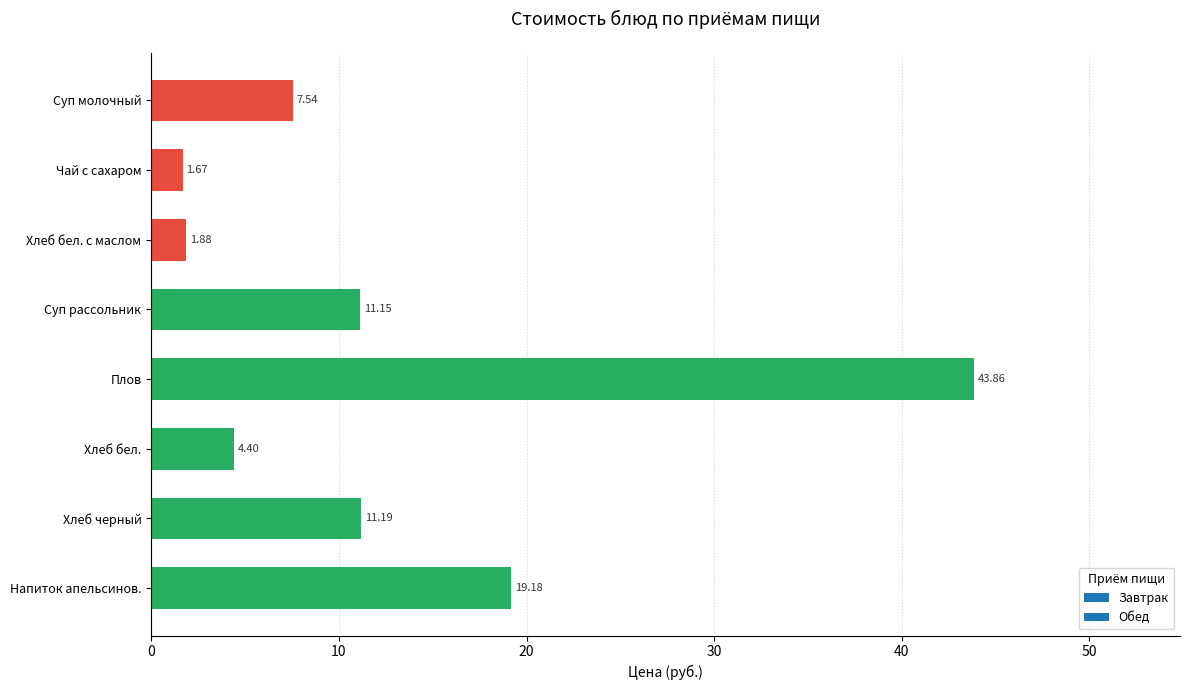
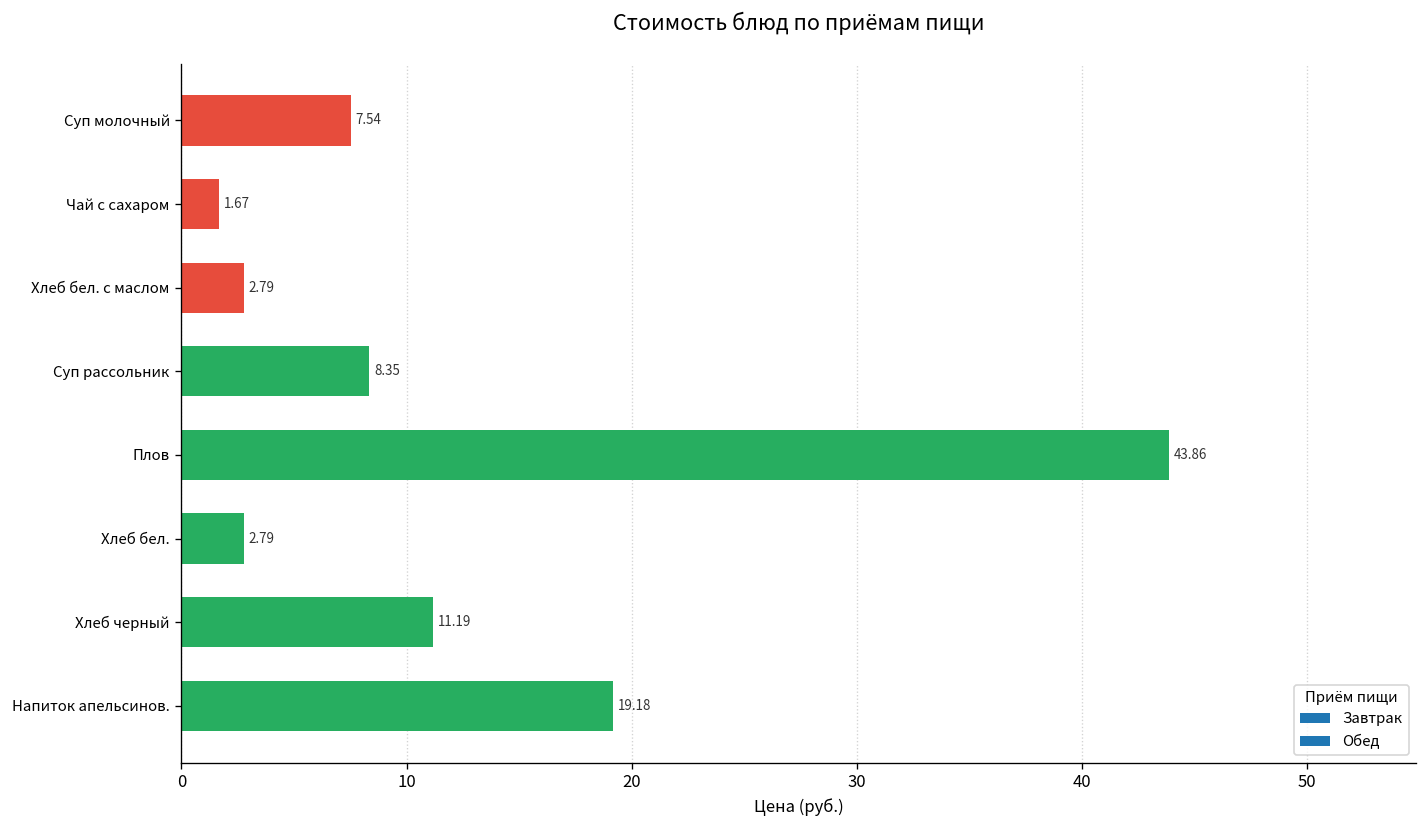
Хлеб бел. с маслом: 1.88 -> 2.79
Суп рассольник: 11.15 -> 8.35
Хлеб бел.: 4.40 -> 2.79
